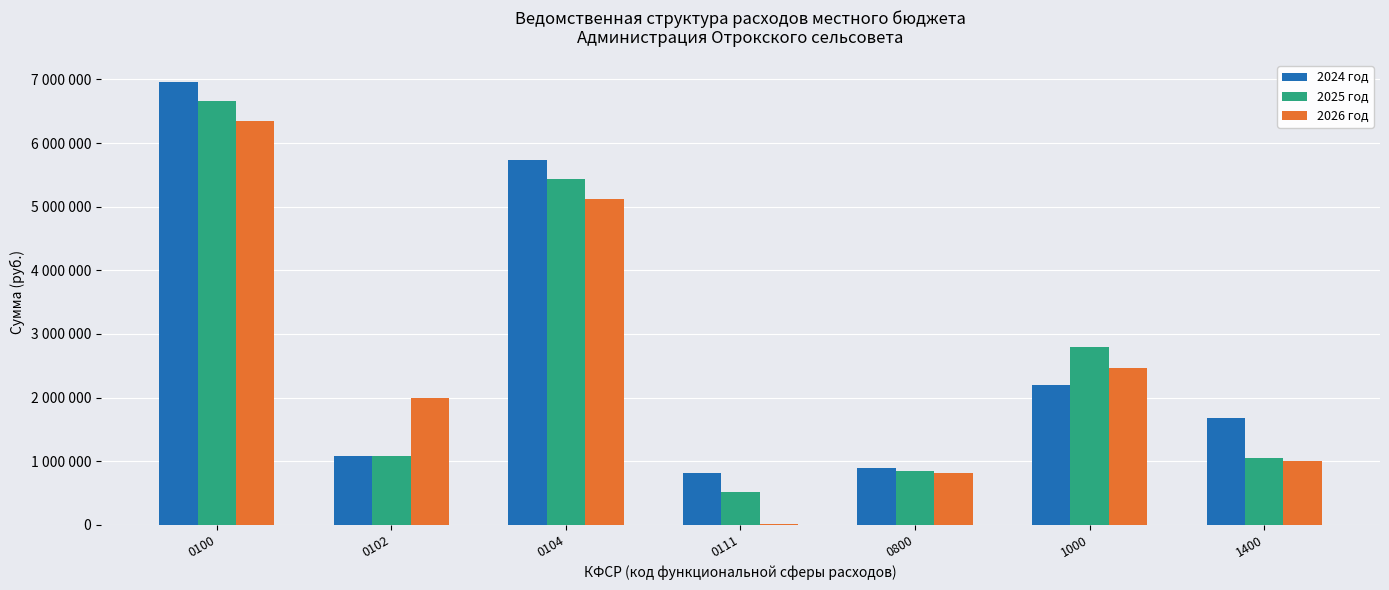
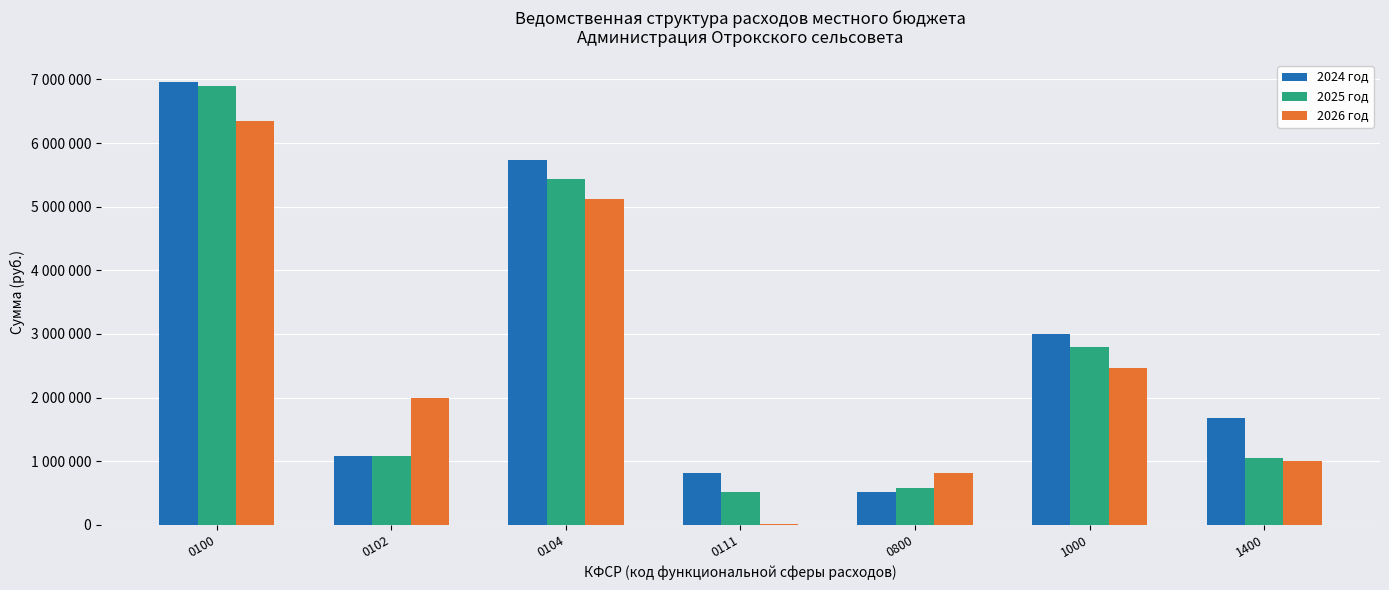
2025 год, 0100: 6700000 -> 6900000
2024 год, 0800: 900000 -> 500000
2025 год, 0800: 900000 -> 600000
2024 год, 1000: 2200000 -> 3000000
